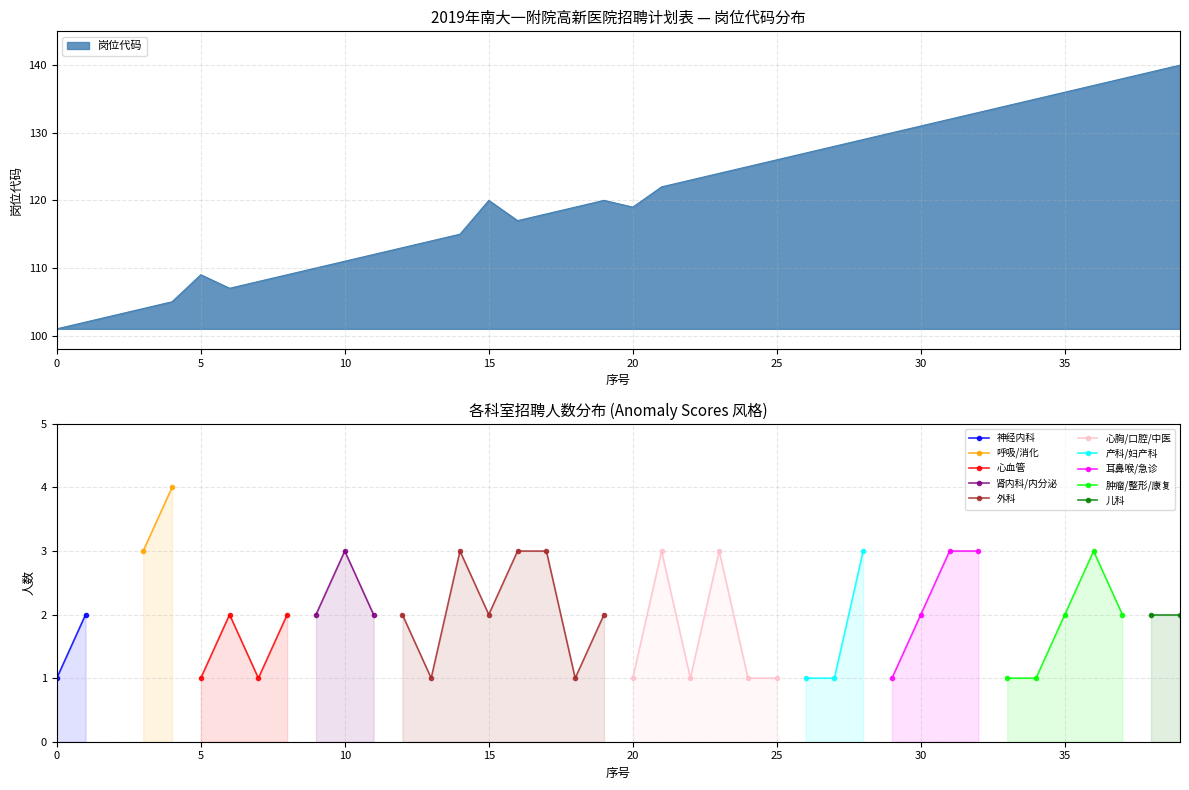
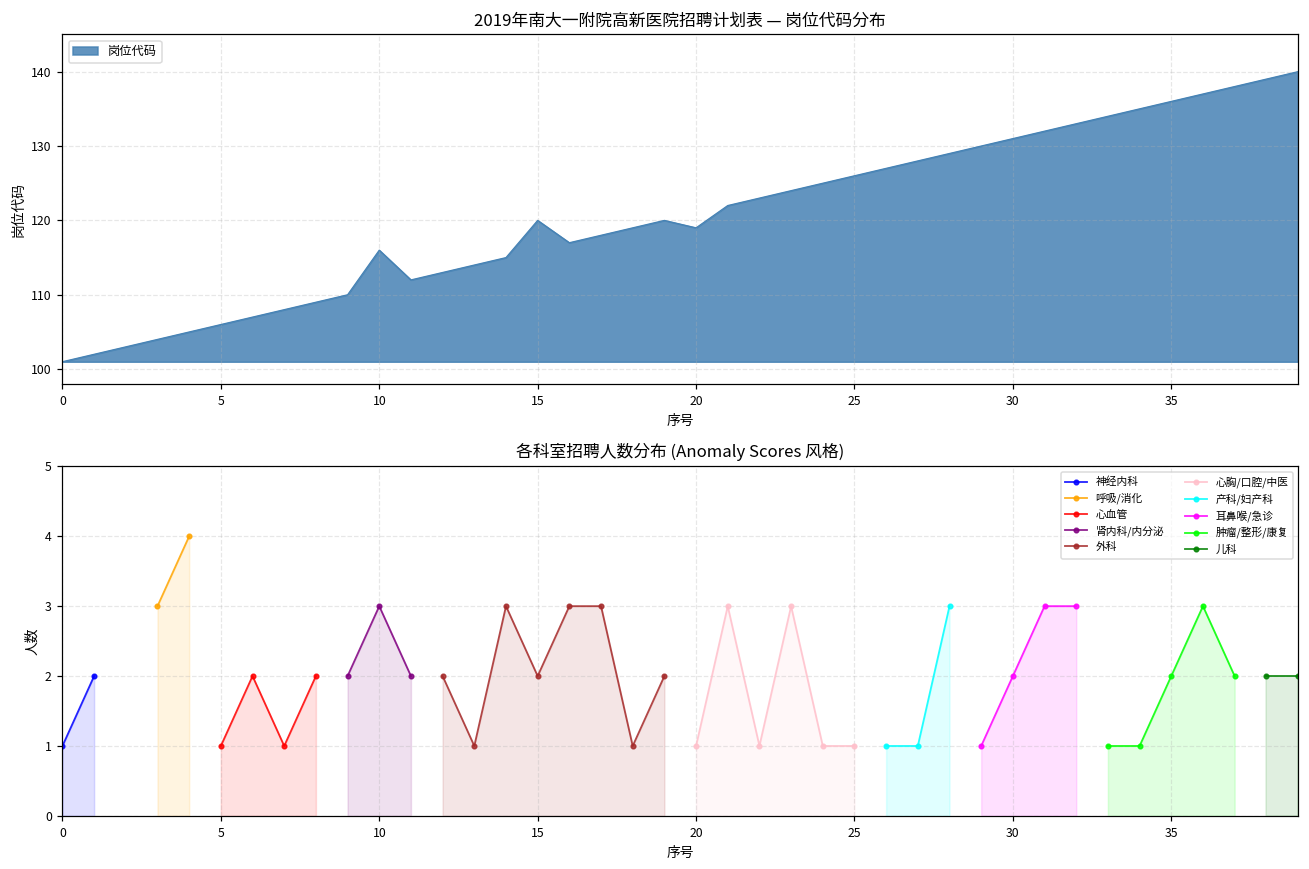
2019年南大一附院高新医院招聘计划表 — 岗位代码分布, 5: 109 -> 106
2019年南大一附院高新医院招聘计划表 — 岗位代码分布, 10: 111 -> 116
